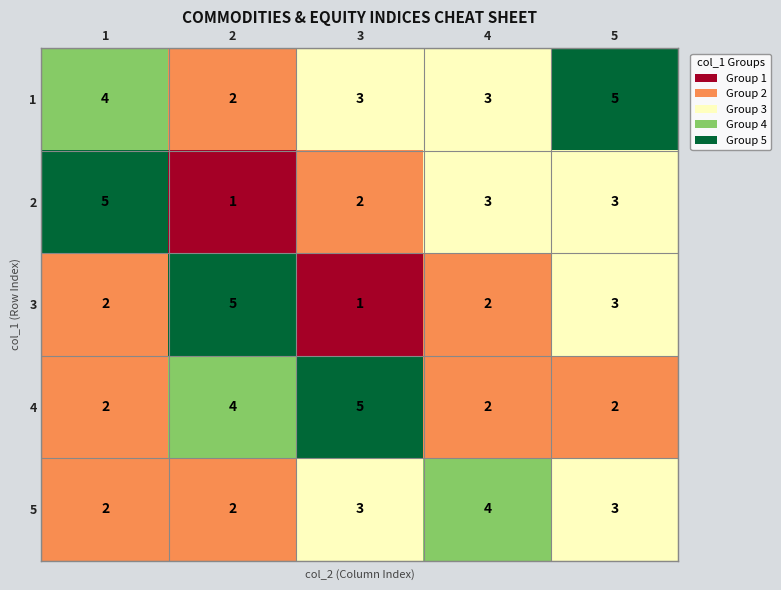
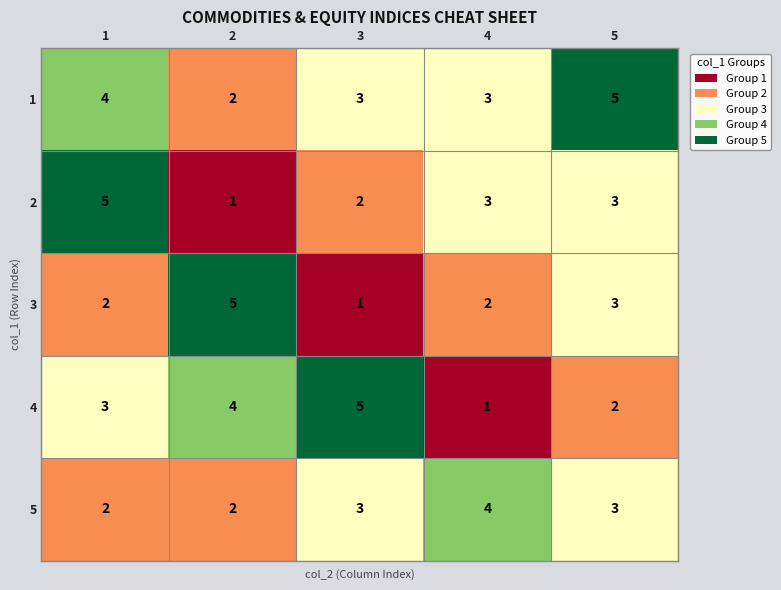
4, 1: 2 -> 3
4, 4: 2 -> 1
